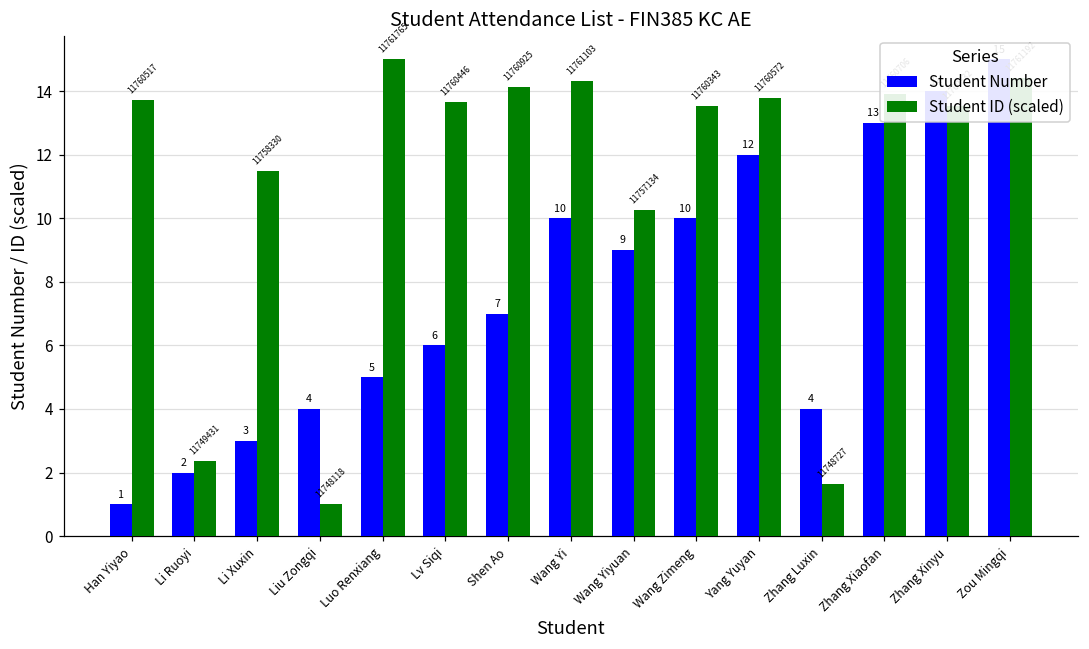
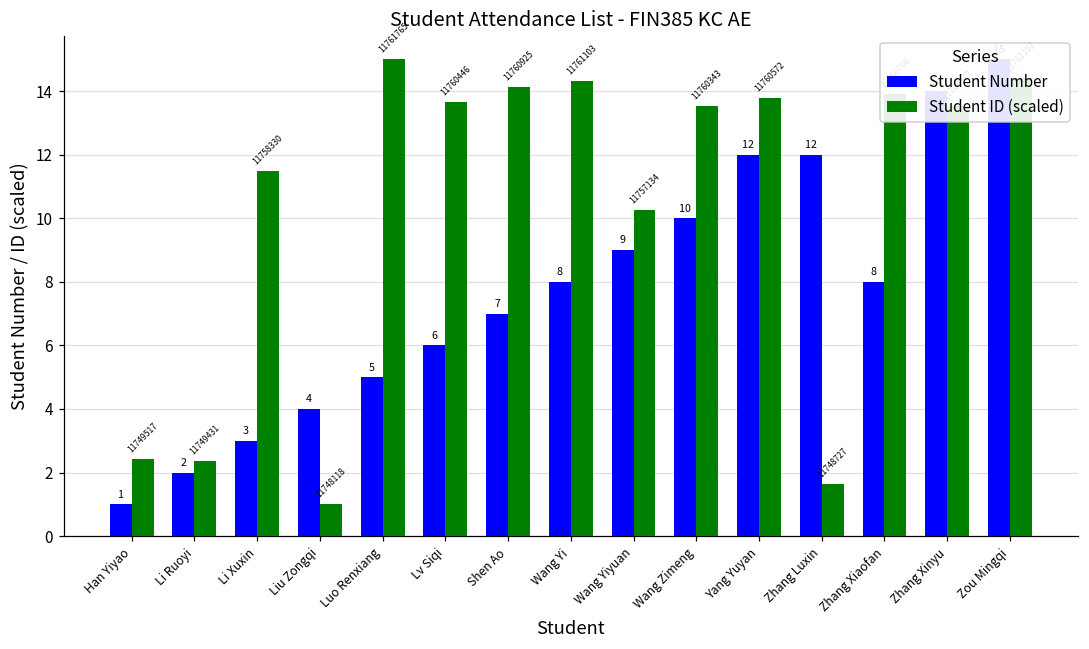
Student ID (scaled), Han Yiyao: 11760517 -> 11749517
Student Number, Wang Yi: 10 -> 8
Student Number, Zhang Luxin: 4 -> 12
Student Number, Zhang Xiaofan: 13 -> 8
